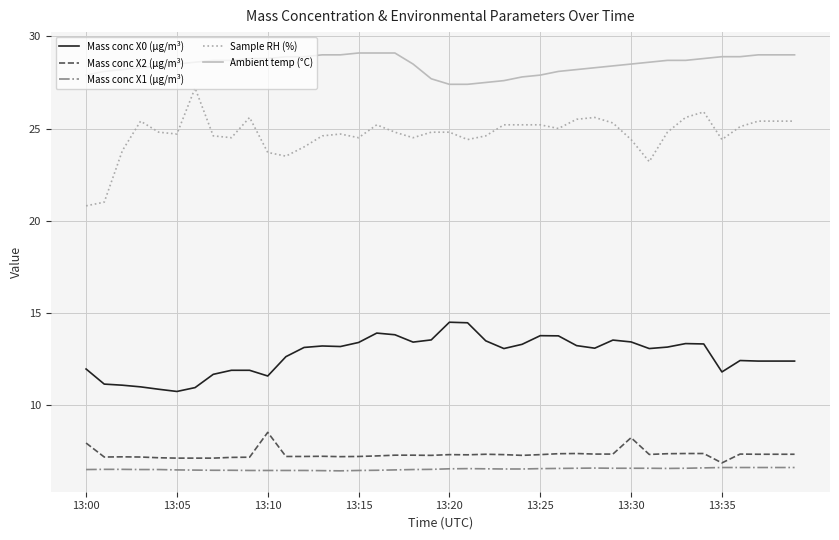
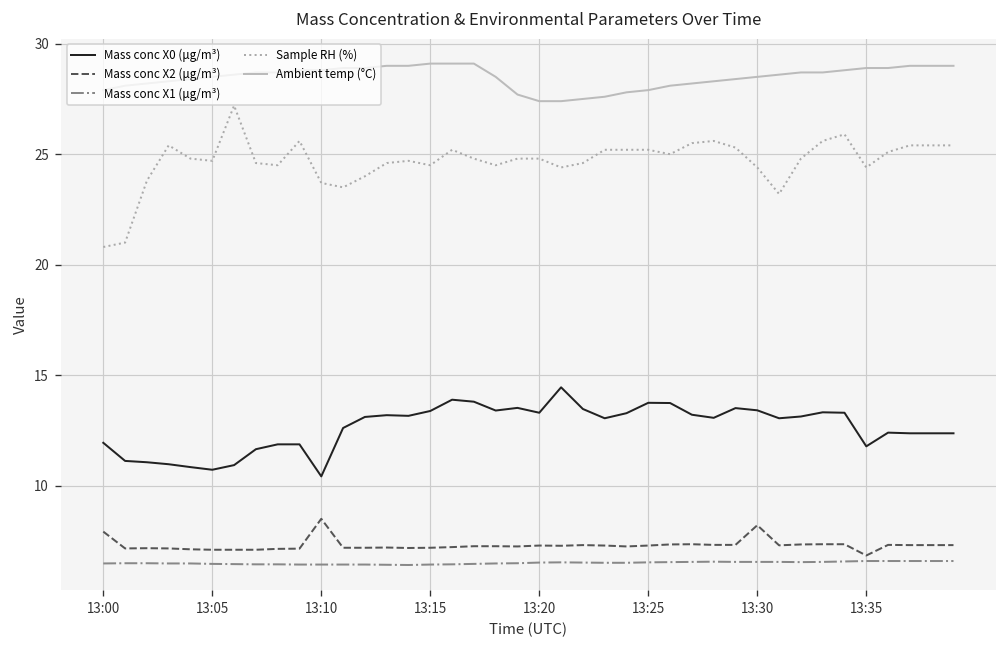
Mass conc X0 (μg/m³), 13:10: 11.6 -> 10.4
Mass conc X0 (μg/m³), 13:20: 14.5 -> 13.3
